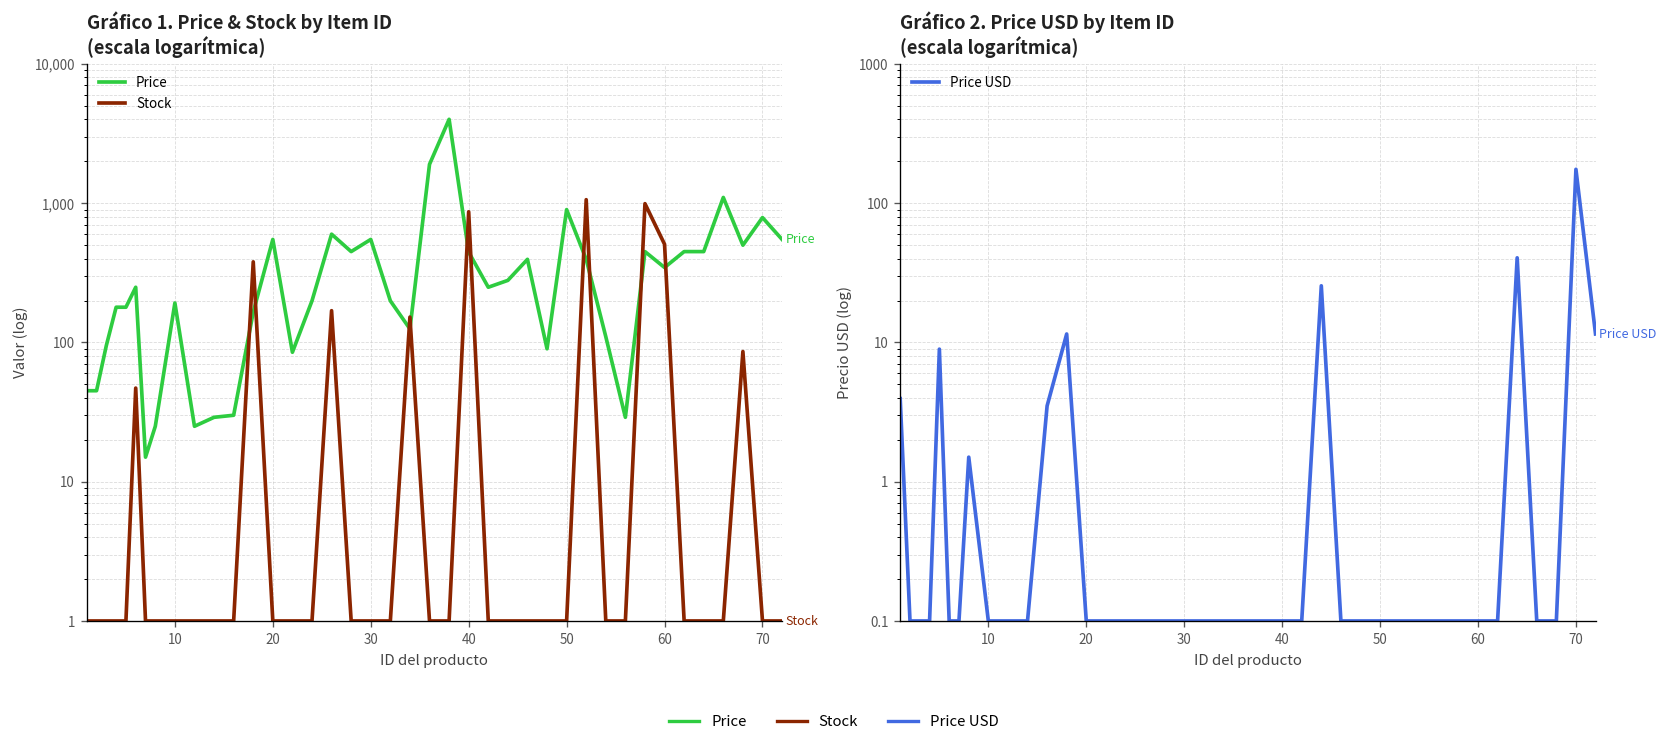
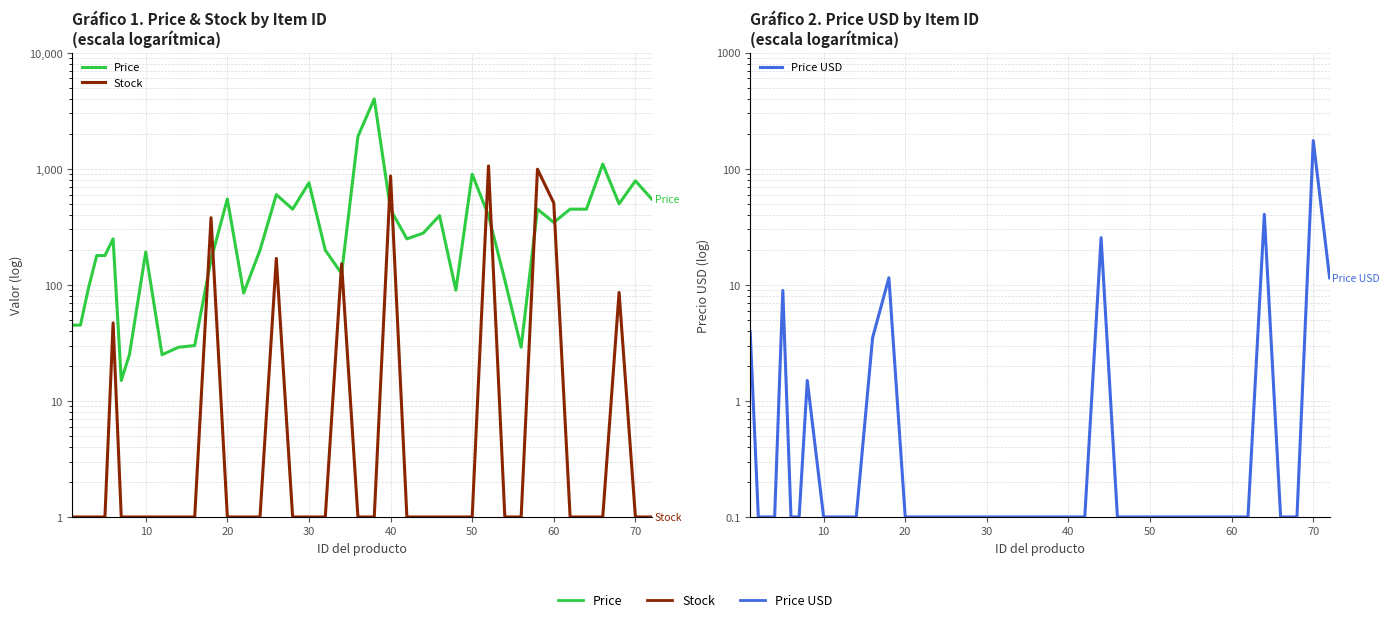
Gráfico 1. Price & Stock by Item ID (escala logarítmica), Price, 30: 500 -> 800
